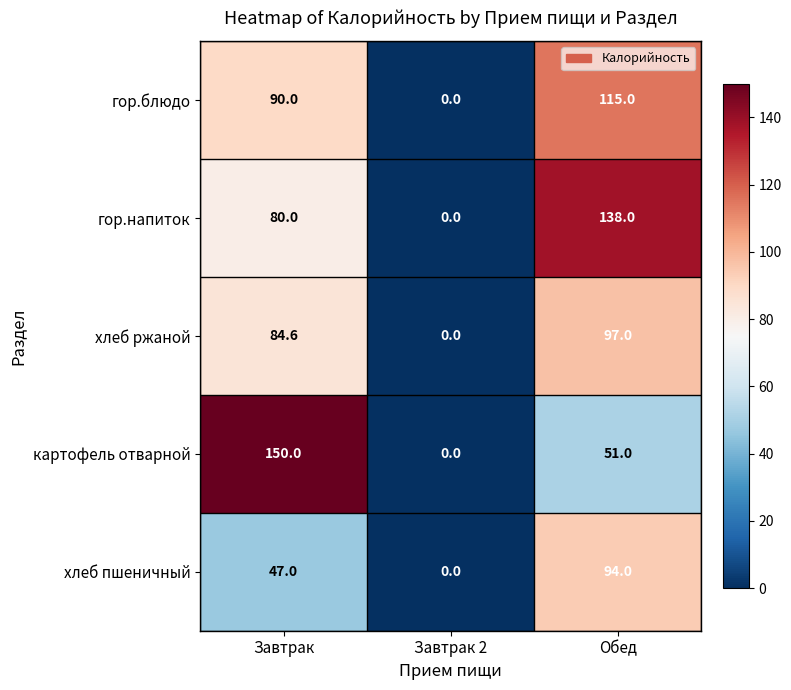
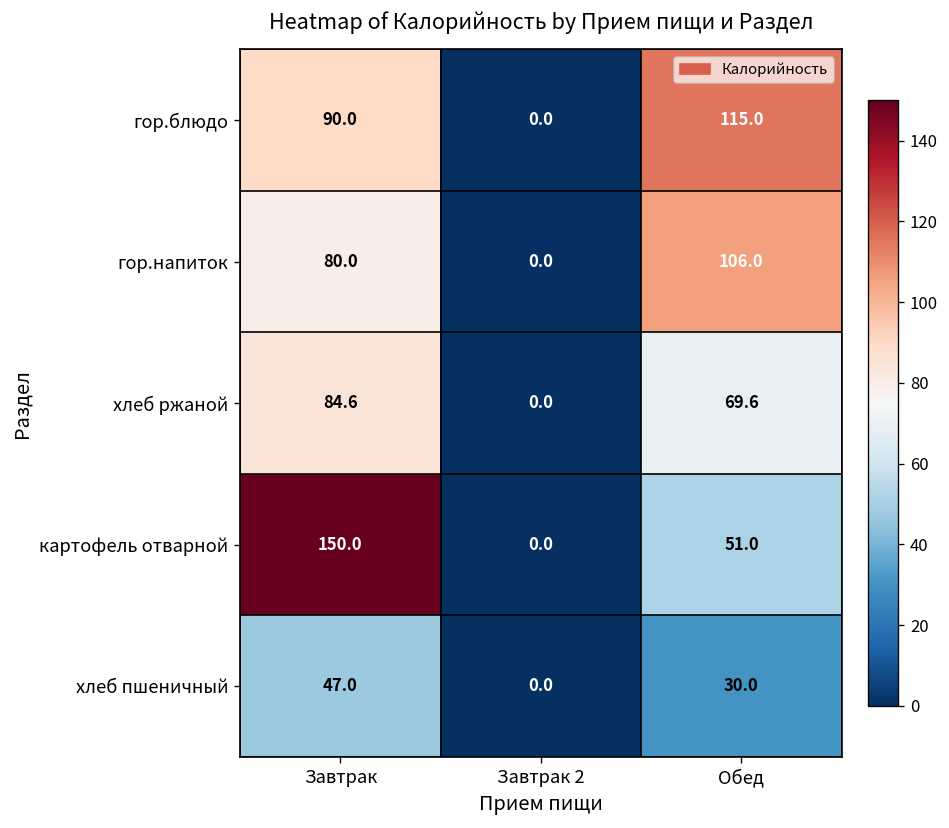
гор.напиток, Обед: 138.0 -> 106.0
хлеб ржаной, Обед: 97.0 -> 69.6
хлеб пшеничный, Обед: 94.0 -> 30.0
